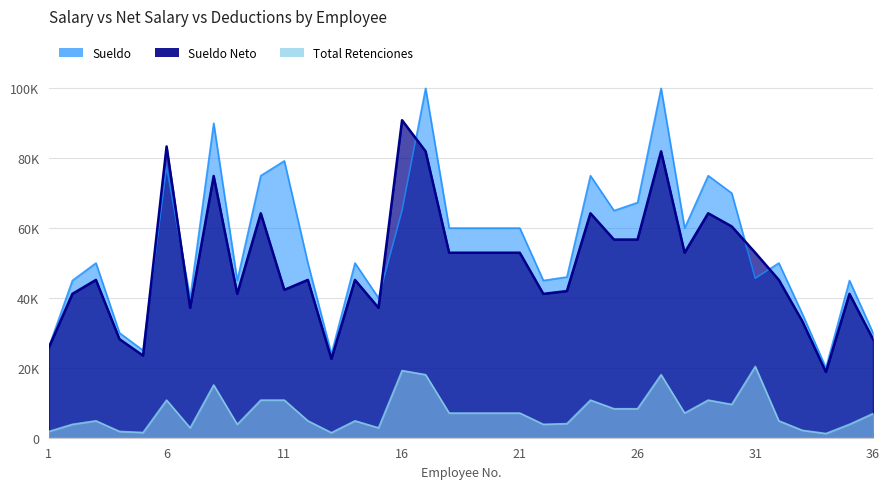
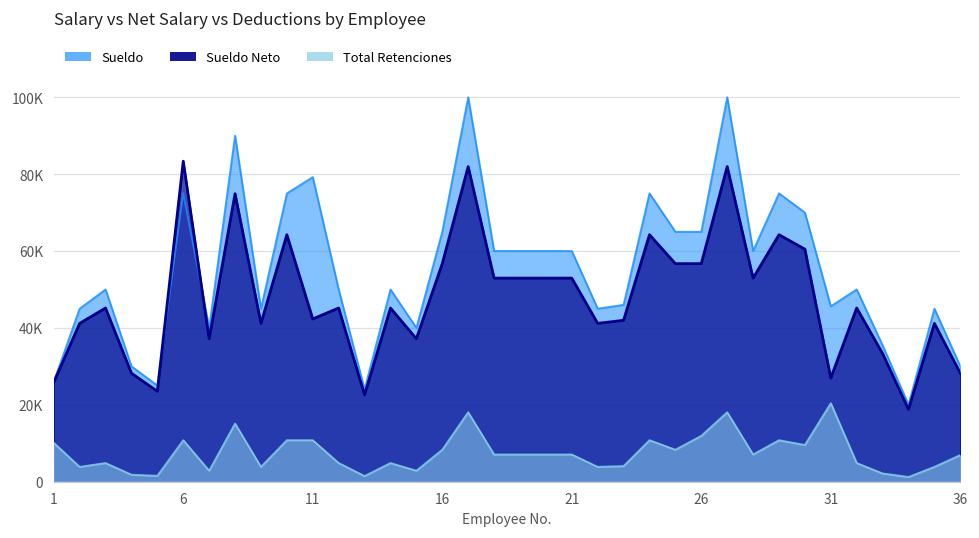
Total Retenciones, 1: 2000 -> 10000
Sueldo, 6: 78000 -> 75000
Sueldo Neto, 16: 91000 -> 57000
Total Retenciones, 16: 19000 -> 8000
Sueldo, 26: 67000 -> 65000
Total Retenciones, 26: 8000 -> 12000
Sueldo Neto, 31: 53000 -> 27000
